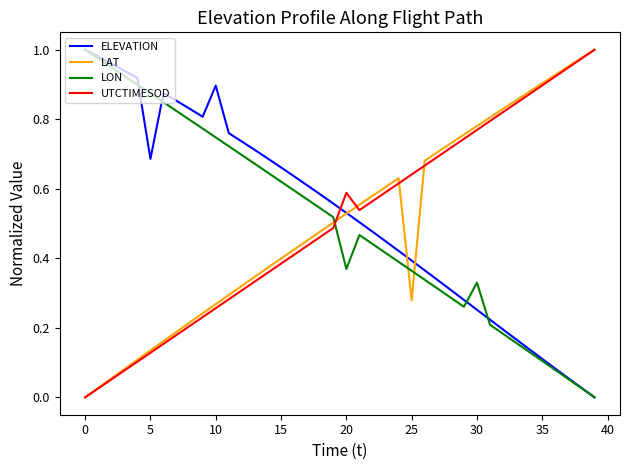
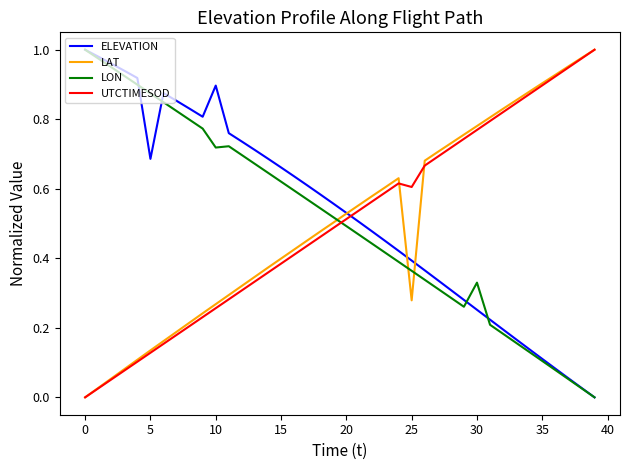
LON, 10: 0.75 -> 0.72
LON, 20: 0.37 -> 0.49
UTCTIMESOD, 20: 0.59 -> 0.51
UTCTIMESOD, 25: 0.64 -> 0.61
